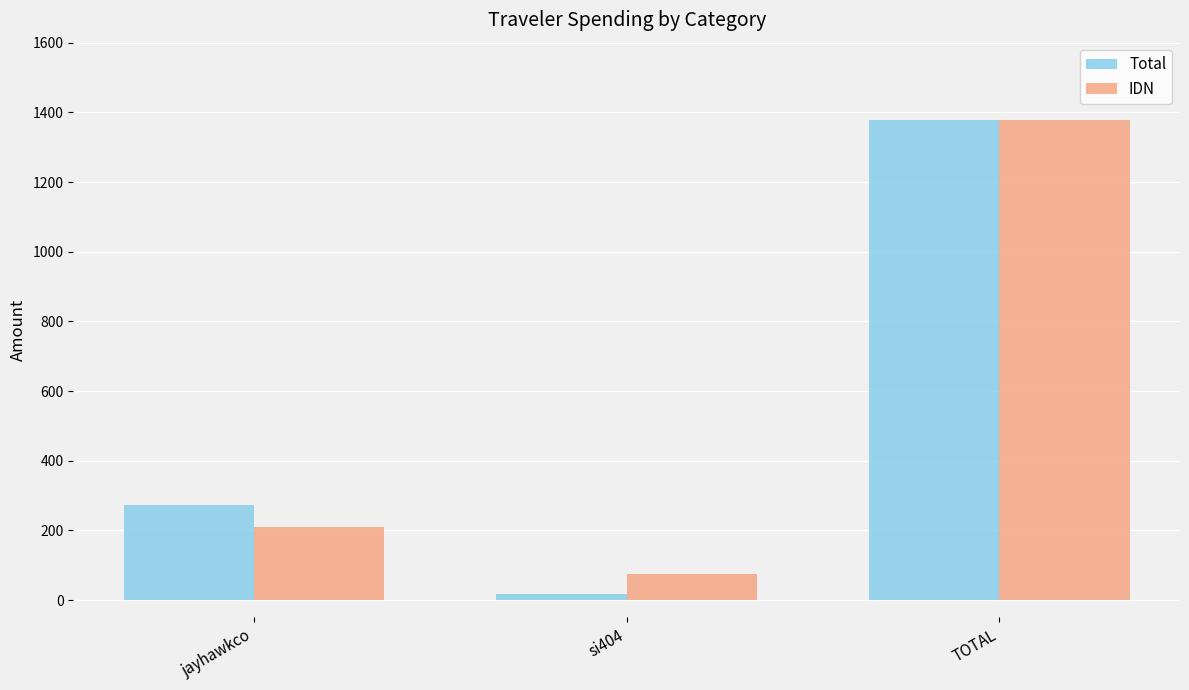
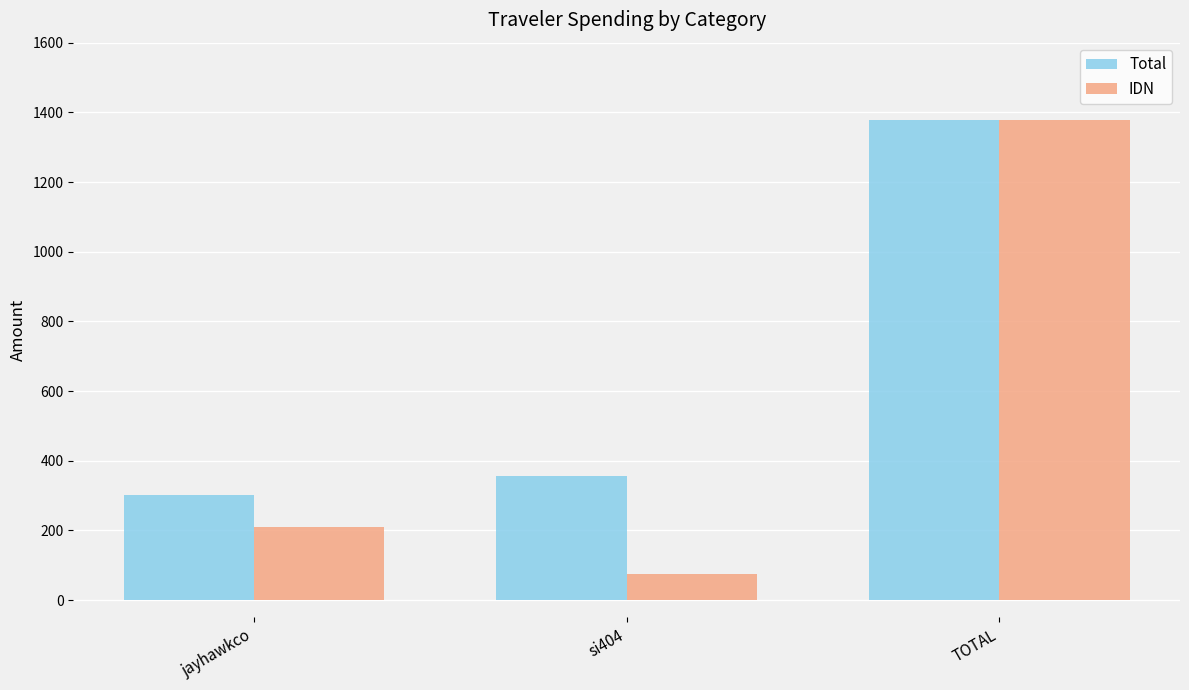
Total, jayhawkco: 270 -> 300
Total, si404: 20 -> 360
